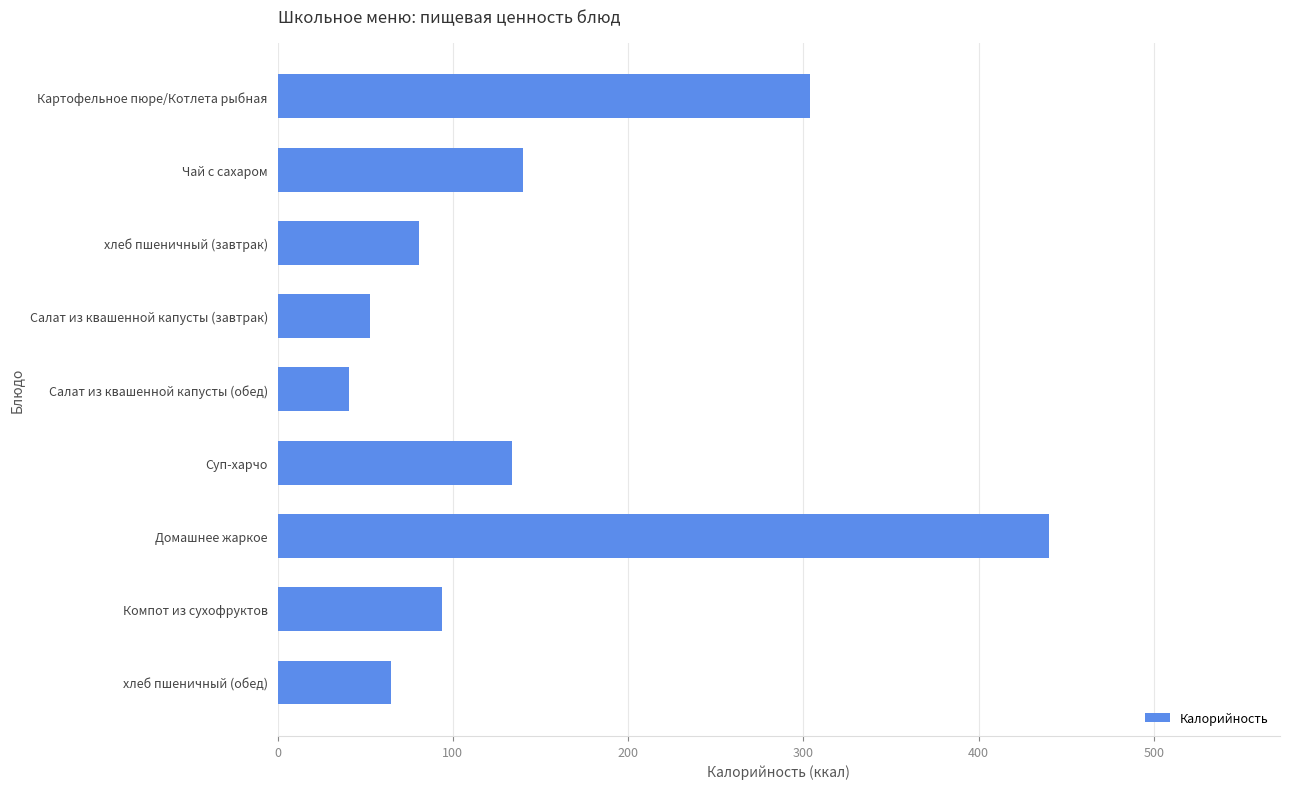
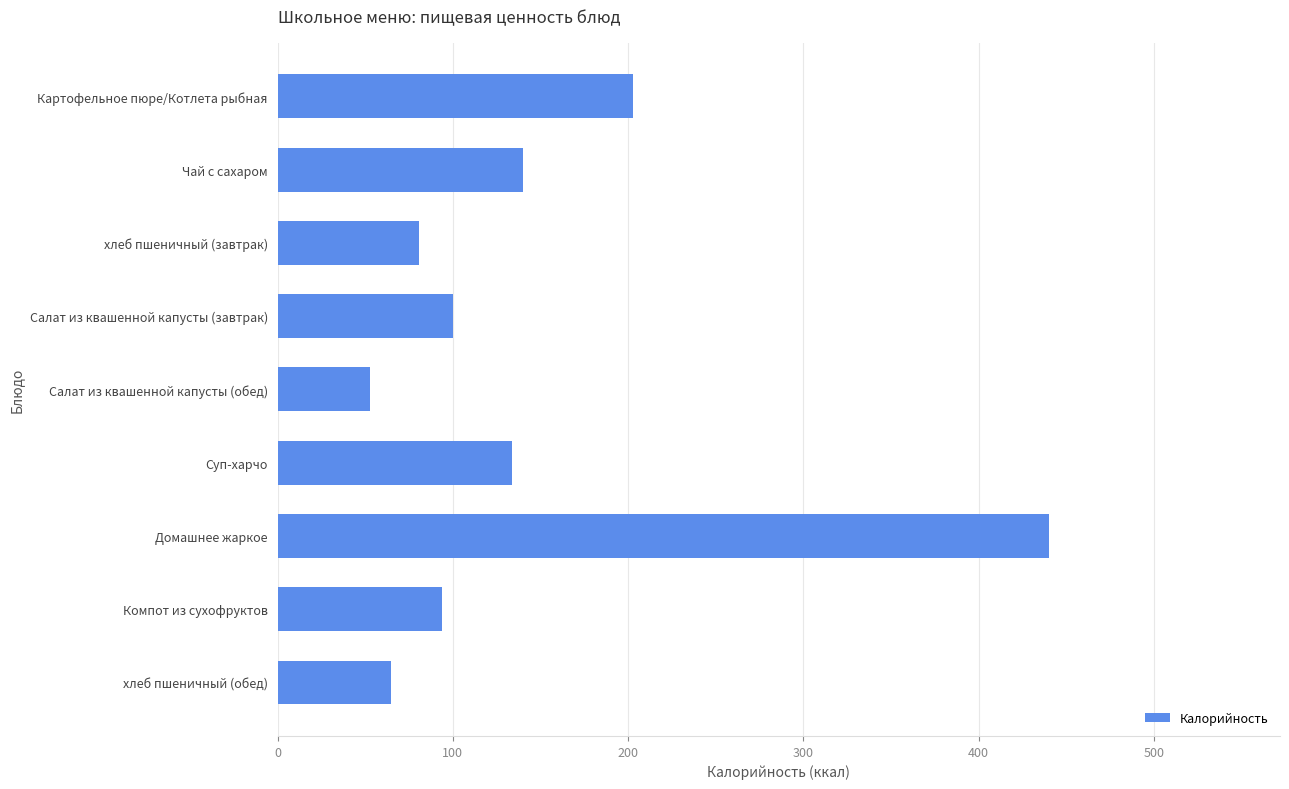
Картофельное пюре/Котлета рыбная: 304 -> 203
Салат из квашенной капусты (завтрак): 53 -> 100
Салат из квашенной капусты (обед): 41 -> 53
